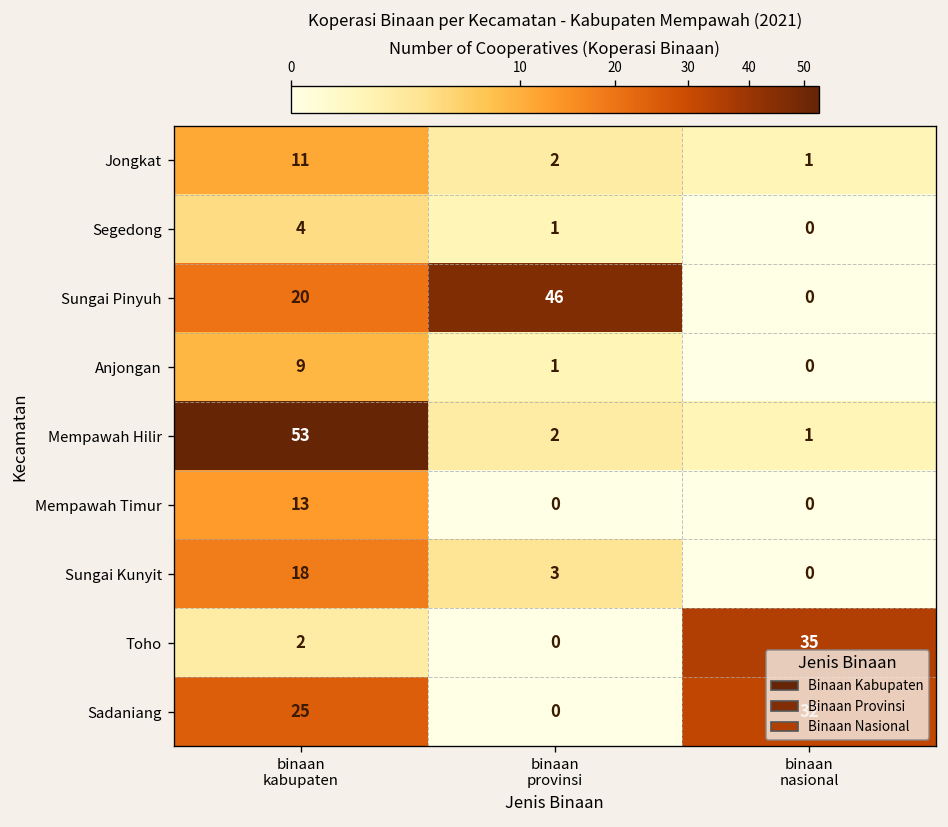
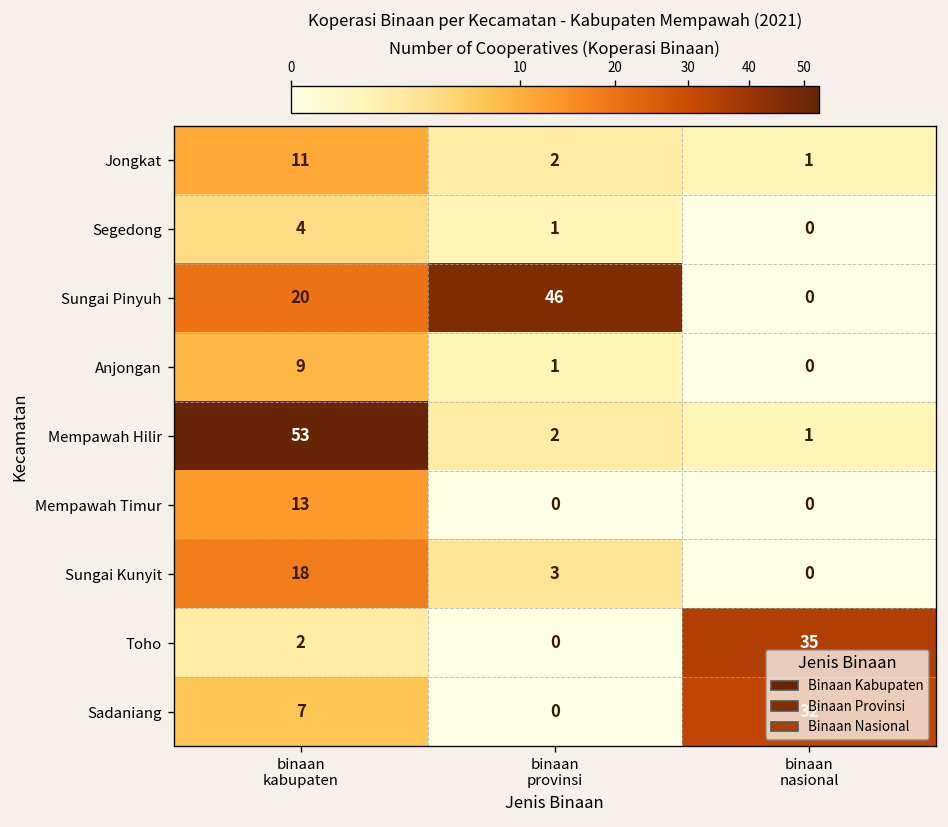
Sadaniang, binaan kabupaten: 25 -> 7
